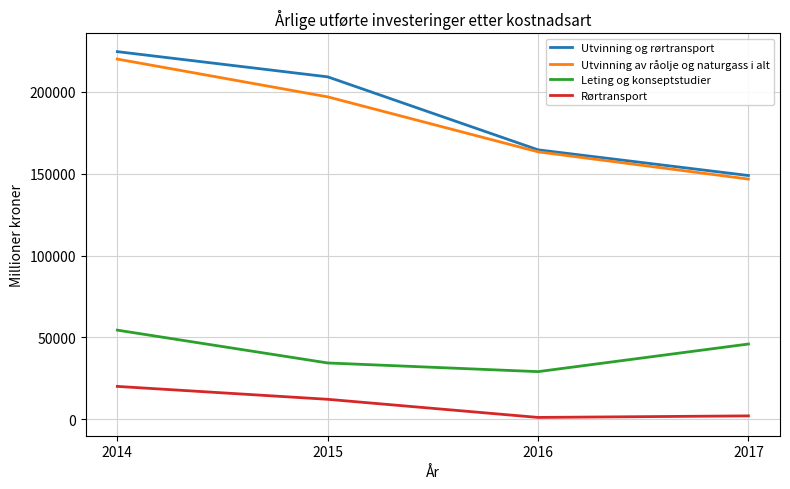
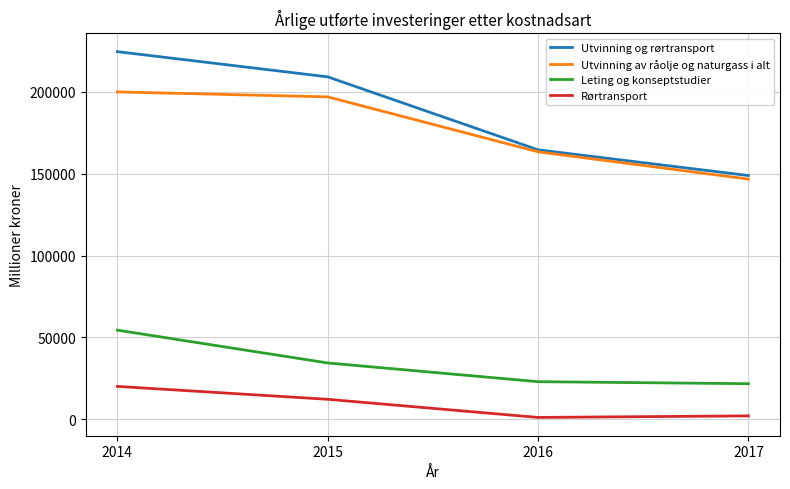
Utvinning av råolje og naturgass i alt, 2014: 220000 -> 200000
Leting og konseptstudier, 2016: 29000 -> 23000
Leting og konseptstudier, 2017: 46000 -> 22000
